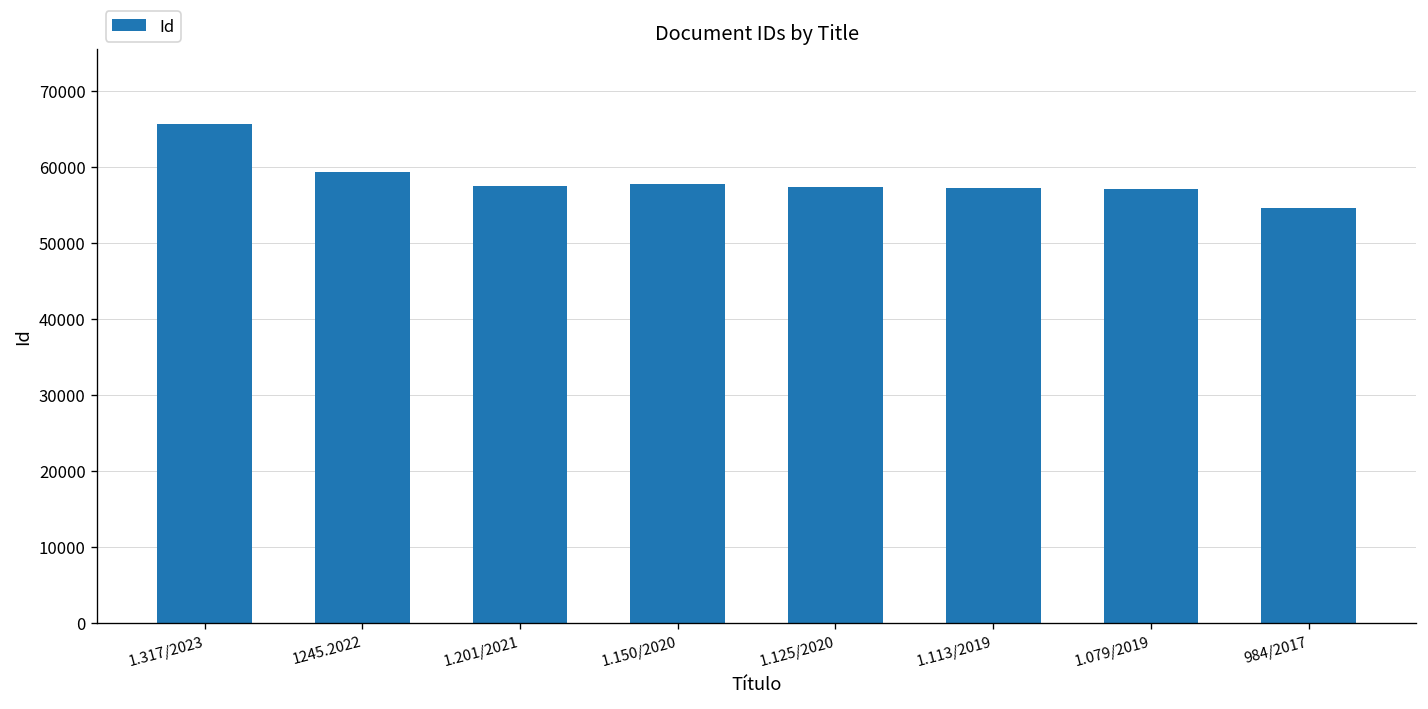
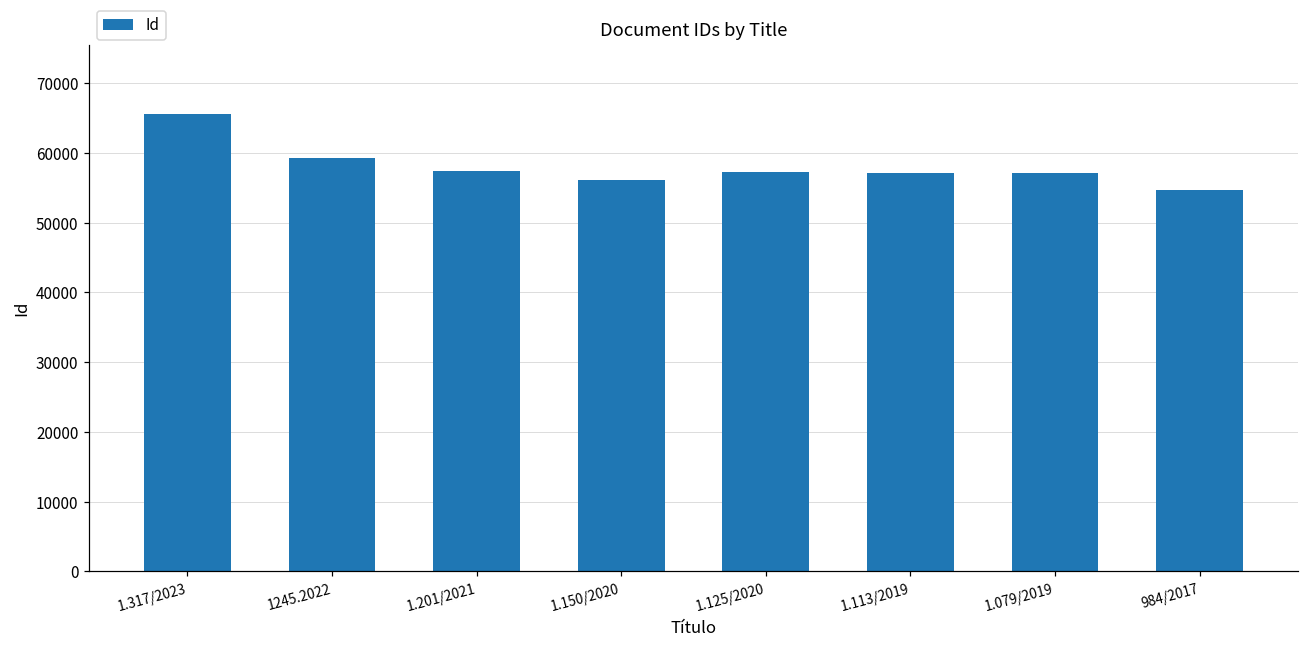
1.150/2020: 58000 -> 56000
